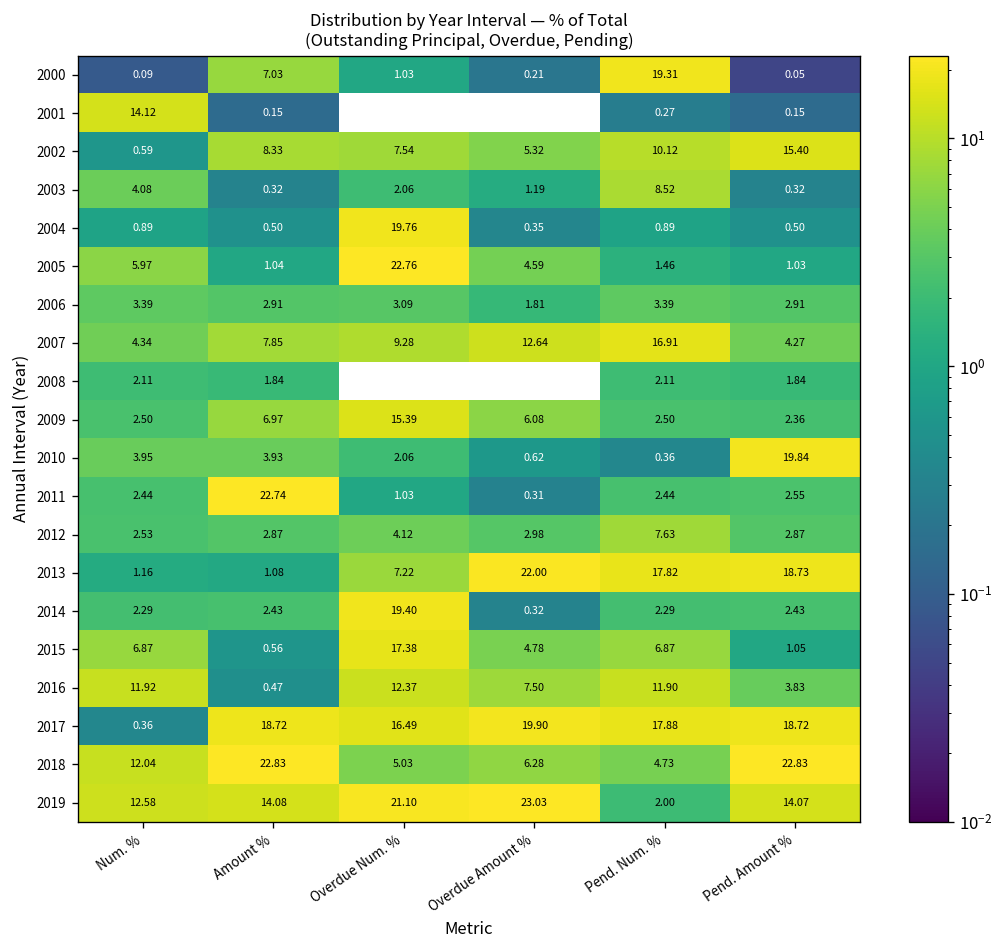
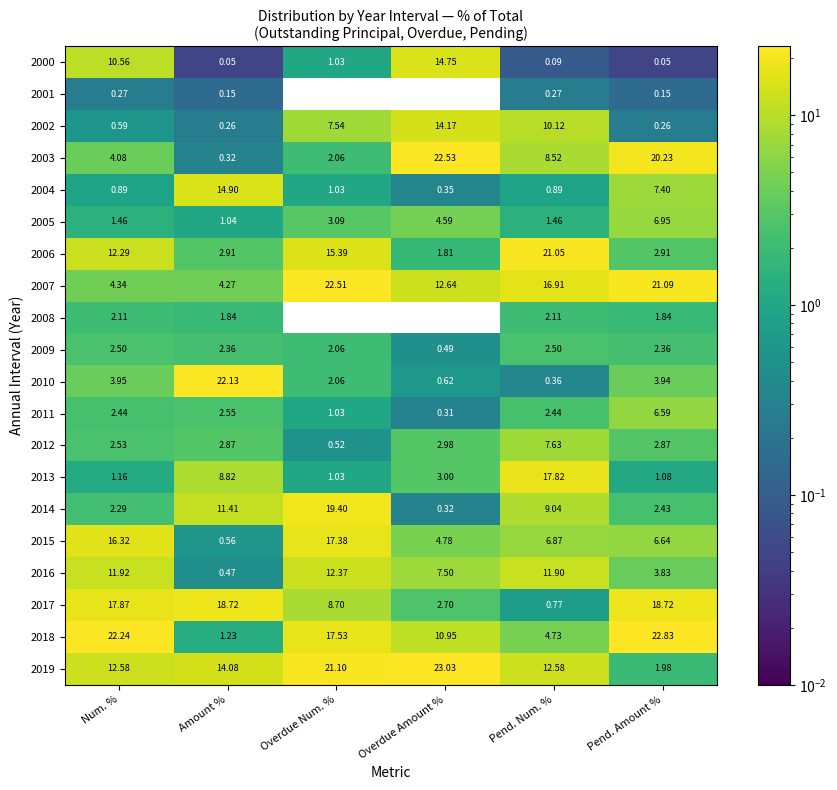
2000, Num. %: 0.09 -> 10.56
2000, Amount %: 7.03 -> 0.05
2000, Overdue Amount %: 0.21 -> 14.75
2000, Pend. Num. %: 19.31 -> 0.09
2001, Num. %: 14.12 -> 0.27
2002, Amount %: 8.33 -> 0.26
2002, Overdue Amount %: 5.32 -> 14.17
2002, Pend. Amount %: 15.40 -> 0.26
2003, Overdue Amount %: 1.19 -> 22.53
2003, Pend. Amount %: 0.32 -> 20.23
2004, Amount %: 0.50 -> 14.90
2004, Overdue Num. %: 19.76 -> 1.03
2004, Pend. Amount %: 0.50 -> 7.40
2005, Num. %: 5.97 -> 1.46
2005, Overdue Num. %: 22.76 -> 3.09
2005, Pend. Amount %: 1.03 -> 6.95
2006, Num. %: 3.39 -> 12.29
2006, Overdue Num. %: 3.09 -> 15.39
2006, Pend. Num. %: 3.39 -> 21.05
2007, Amount %: 7.85 -> 4.27
2007, Overdue Num. %: 9.28 -> 22.51
2007, Pend. Amount %: 4.27 -> 21.09
2009, Amount %: 6.97 -> 2.36
2009, Overdue Num. %: 15.39 -> 2.06
2009, Overdue Amount %: 6.08 -> 0.49
2010, Amount %: 3.93 -> 22.13
2010, Pend. Amount %: 19.84 -> 3.94
2011, Amount %: 22.74 -> 2.55
2011, Pend. Amount %: 2.55 -> 6.59
2012, Overdue Num. %: 4.12 -> 0.52
2013, Amount %: 1.08 -> 8.82
2013, Overdue Num. %: 7.22 -> 1.03
2013, Overdue Amount %: 22.00 -> 3.00
2013, Pend. Amount %: 18.73 -> 1.08
2014, Amount %: 2.43 -> 11.41
2014, Pend. Num. %: 2.29 -> 9.04
2015, Num. %: 6.87 -> 16.32
2015, Pend. Amount %: 1.05 -> 6.64
2017, Num. %: 0.36 -> 17.87
2017, Overdue Num. %: 16.49 -> 8.70
2017, Overdue Amount %: 19.90 -> 2.70
2017, Pend. Num. %: 17.88 -> 0.77
2018, Num. %: 12.04 -> 22.24
2018, Amount %: 22.83 -> 1.23
2018, Overdue Num. %: 5.03 -> 17.53
2018, Overdue Amount %: 6.28 -> 10.95
2019, Pend. Num. %: 2.00 -> 12.58
2019, Pend. Amount %: 14.07 -> 1.98
